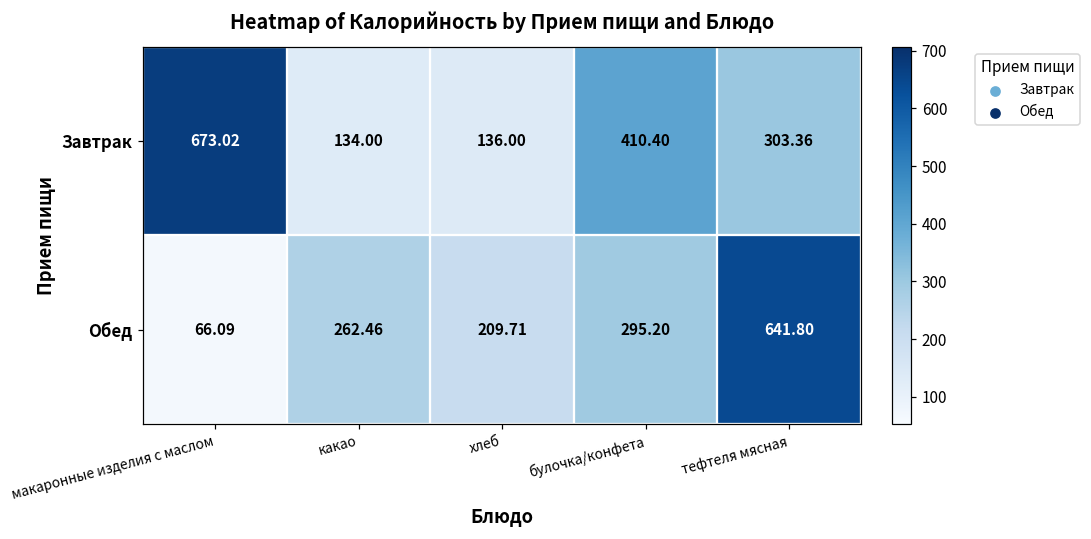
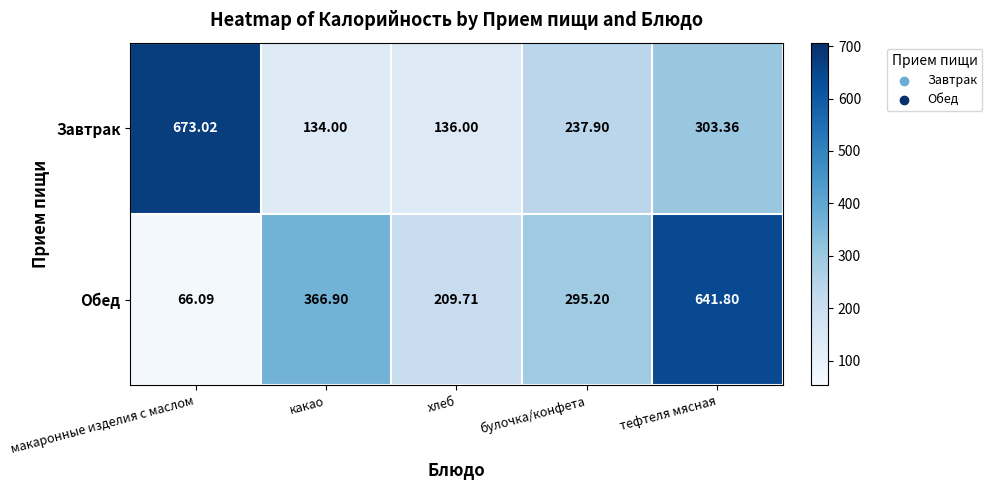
Завтрак, булочка/конфета: 410.40 -> 237.90
Обед, какао: 262.46 -> 366.90
